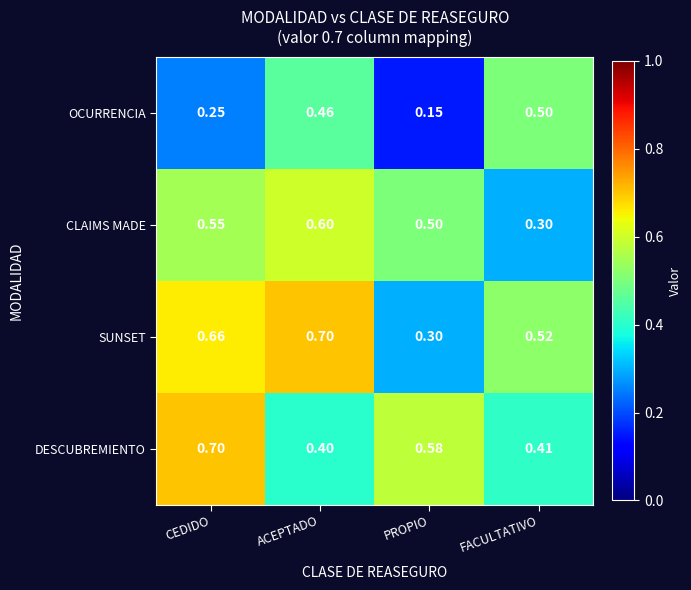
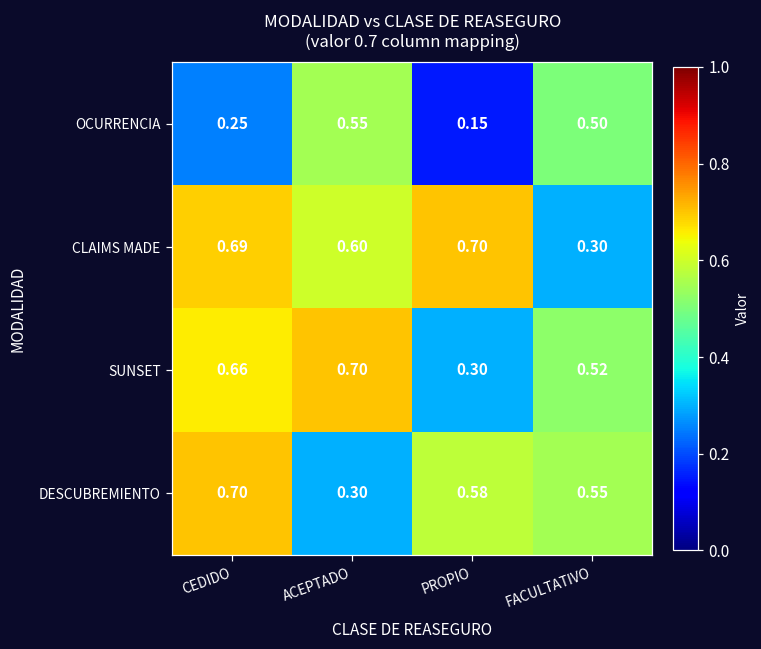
OCURRENCIA, ACEPTADO: 0.46 -> 0.55
CLAIMS MADE, CEDIDO: 0.55 -> 0.69
CLAIMS MADE, PROPIO: 0.50 -> 0.70
DESCUBREMIENTO, ACEPTADO: 0.40 -> 0.30
DESCUBREMIENTO, FACULTATIVO: 0.41 -> 0.55
